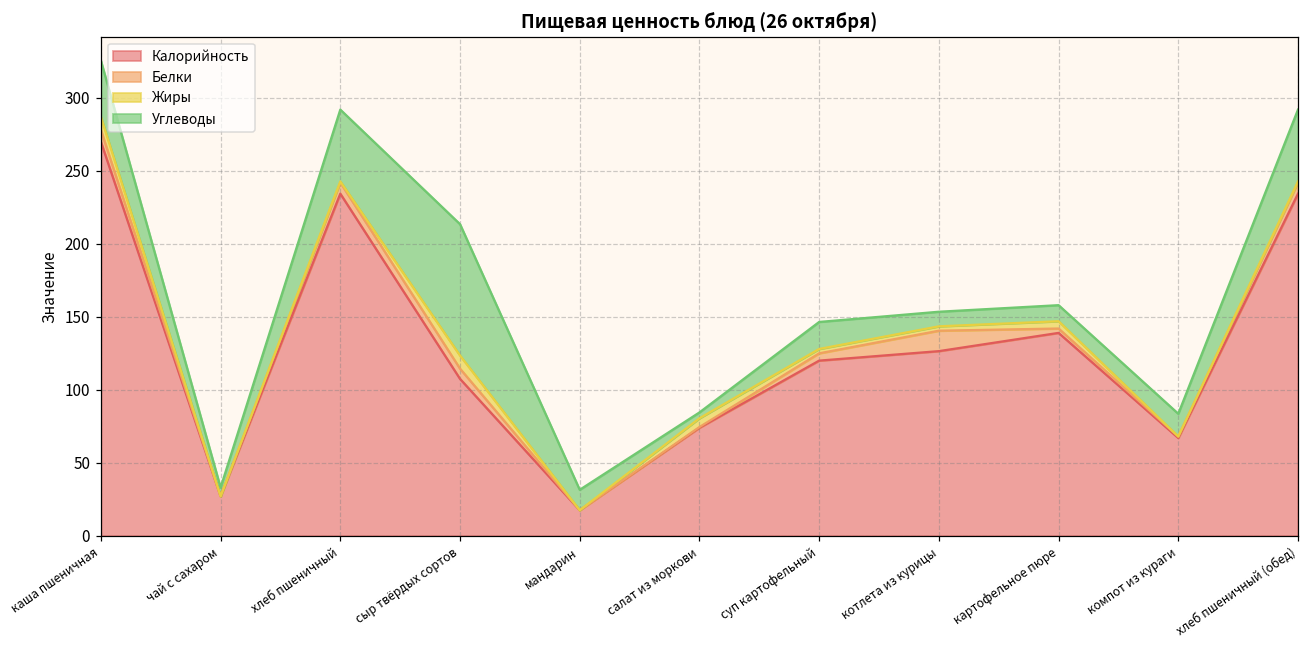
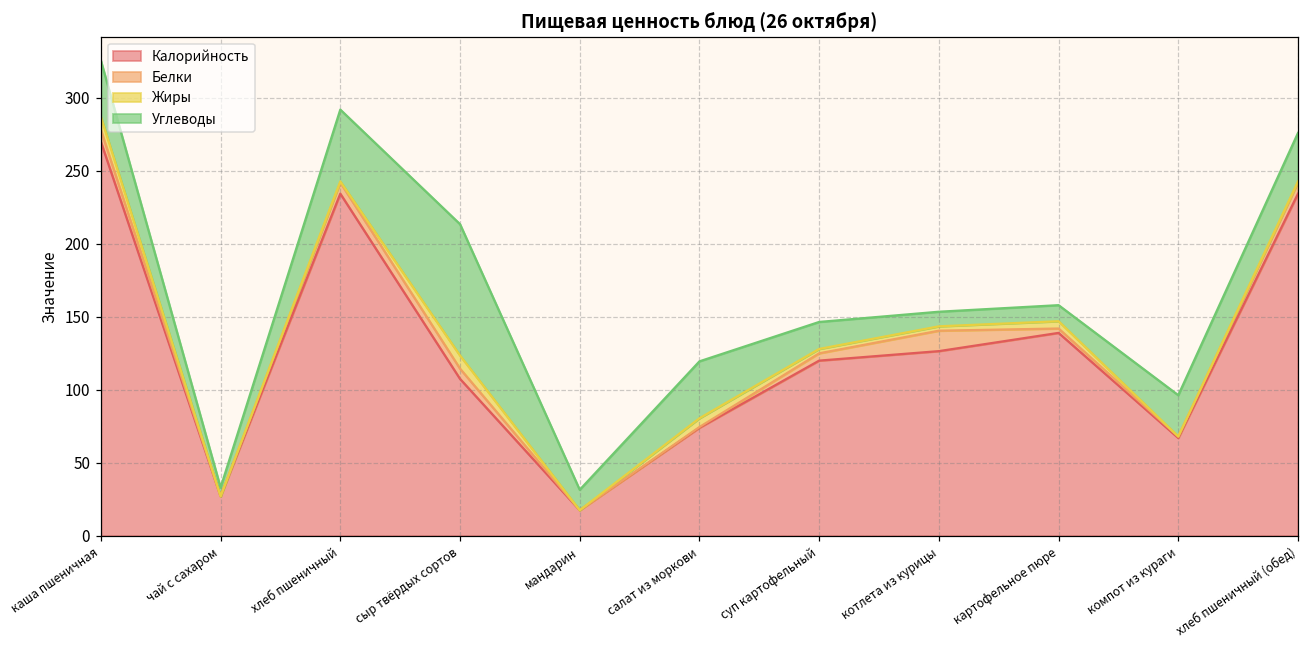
Углеводы, салат из моркови: 4 -> 39
Углеводы, компот из кураги: 16 -> 28
Углеводы, хлеб пшеничный (обед): 49 -> 33
